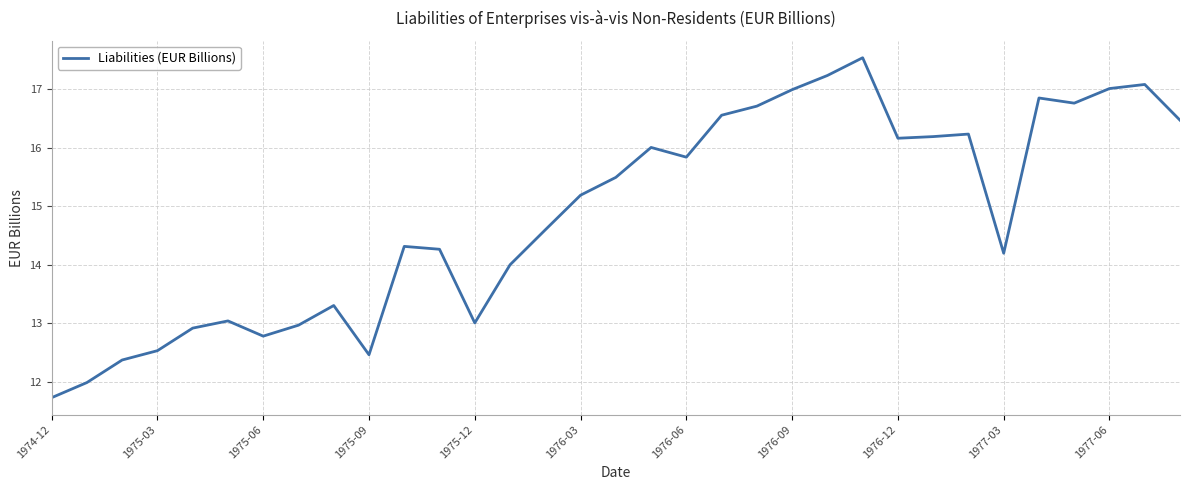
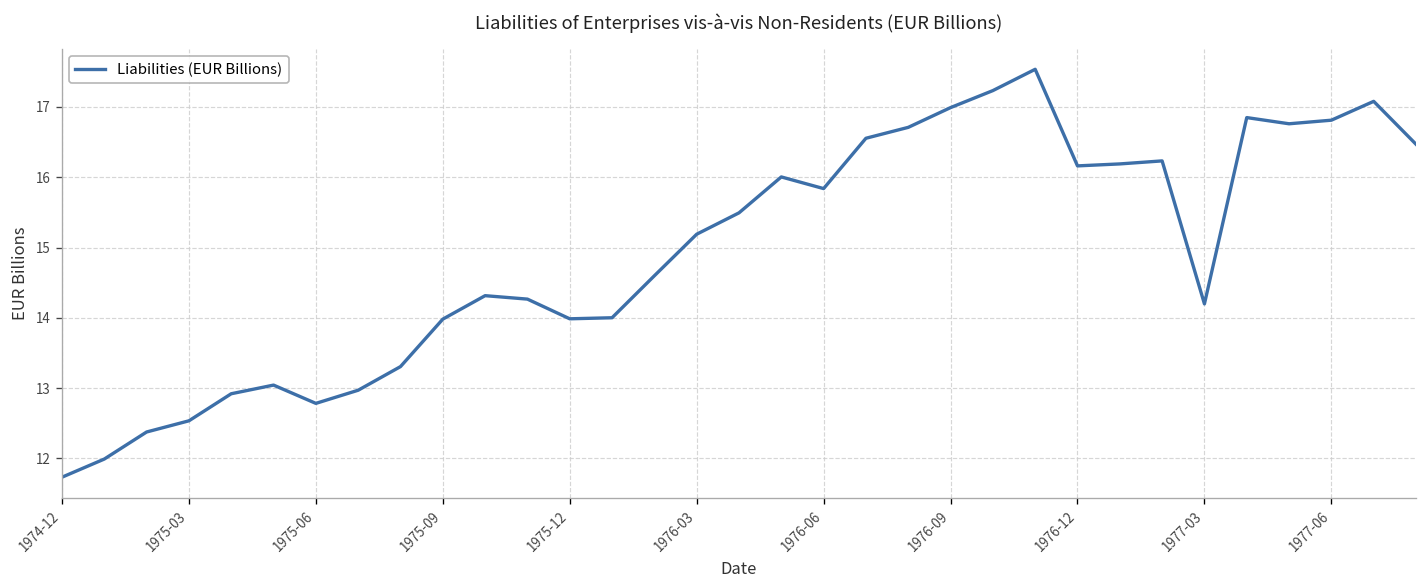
1975-09: 12.5 -> 14.0
1975-12: 13.0 -> 14.0
1977-06: 17.0 -> 16.8
